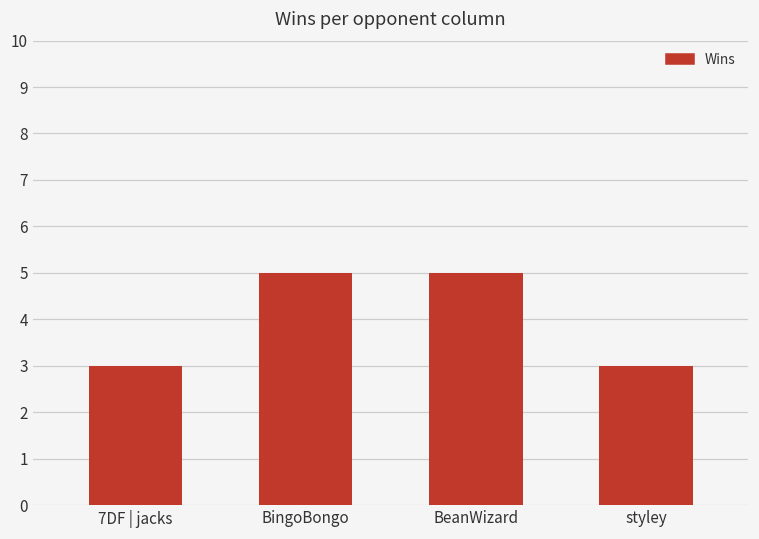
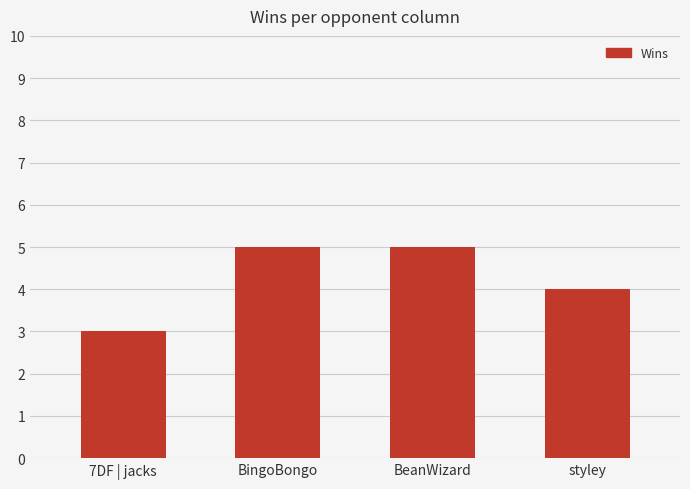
styley: 3 -> 4
